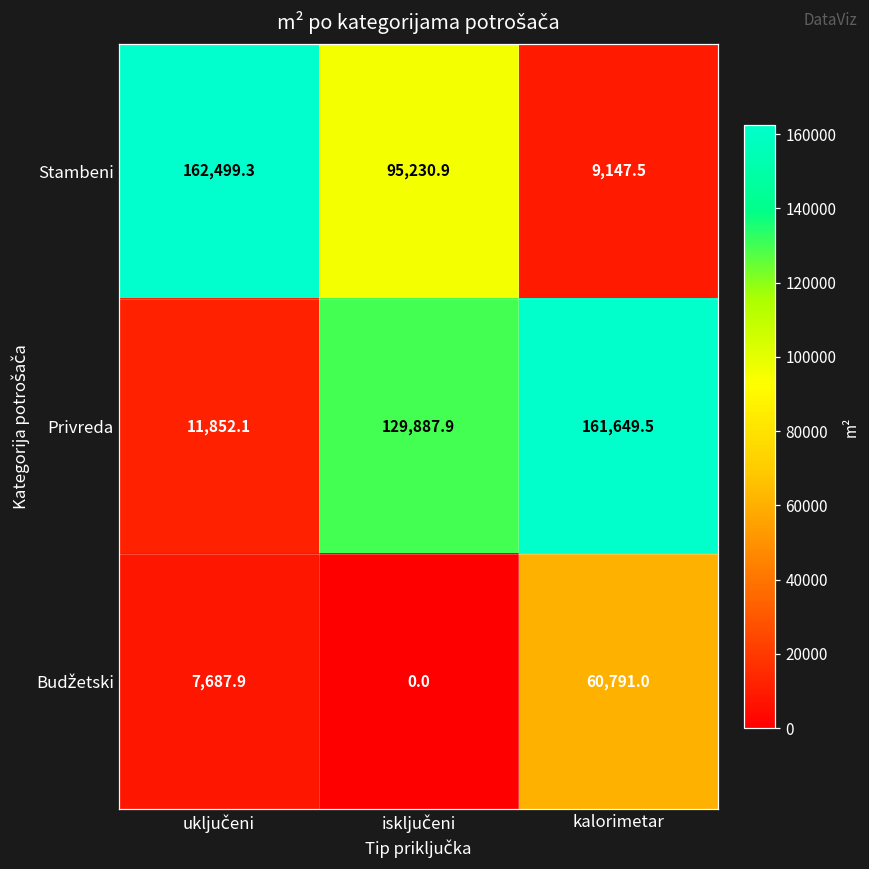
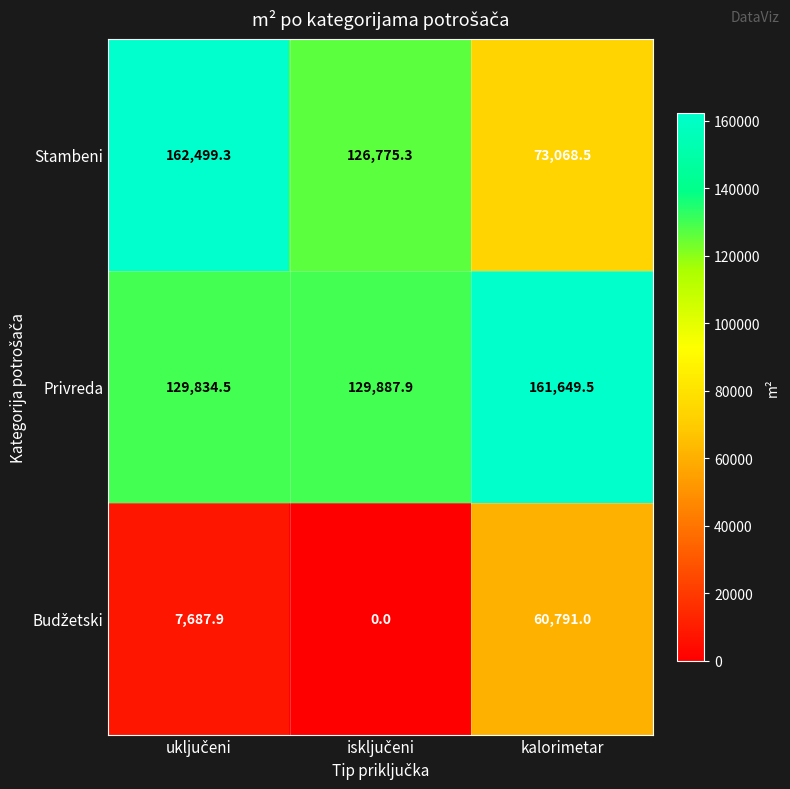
Stambeni, isključeni: 95,230.9 -> 126,775.3
Stambeni, kalorimetar: 9,147.5 -> 73,068.5
Privreda, uključeni: 11,852.1 -> 129,834.5
